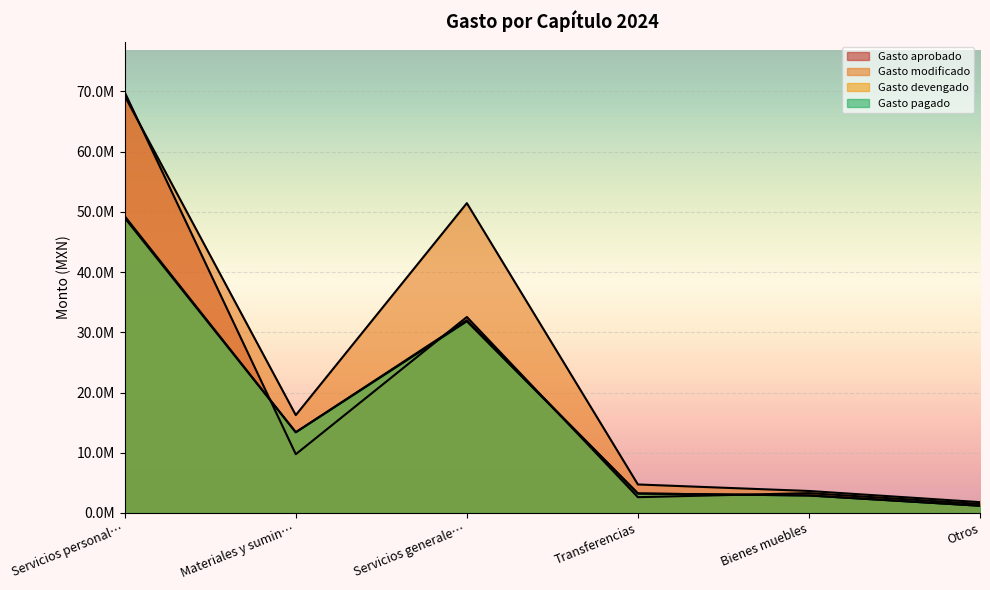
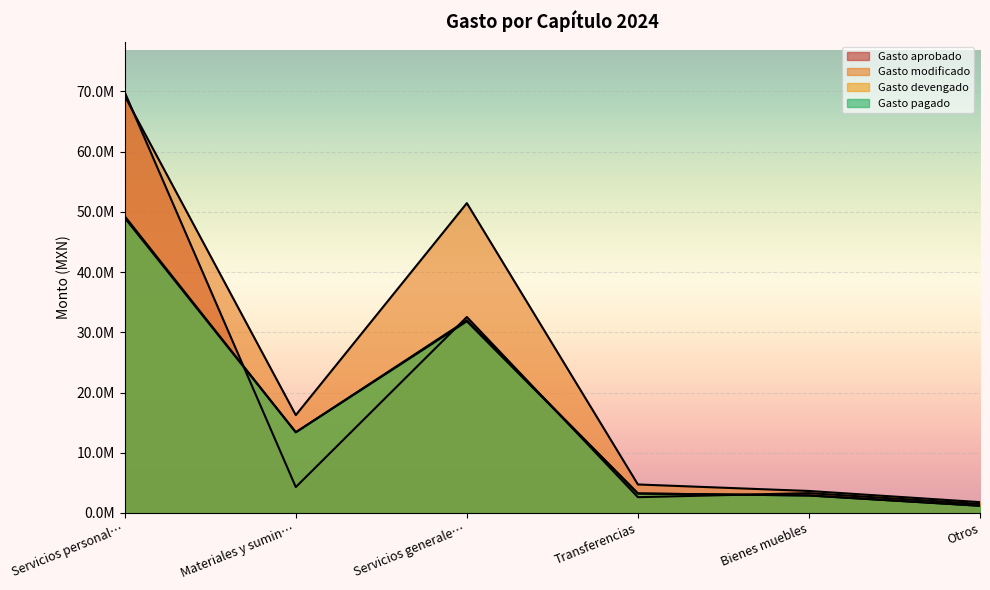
Gasto aprobado, Materiales y sumin…: 10000000 -> 4000000
